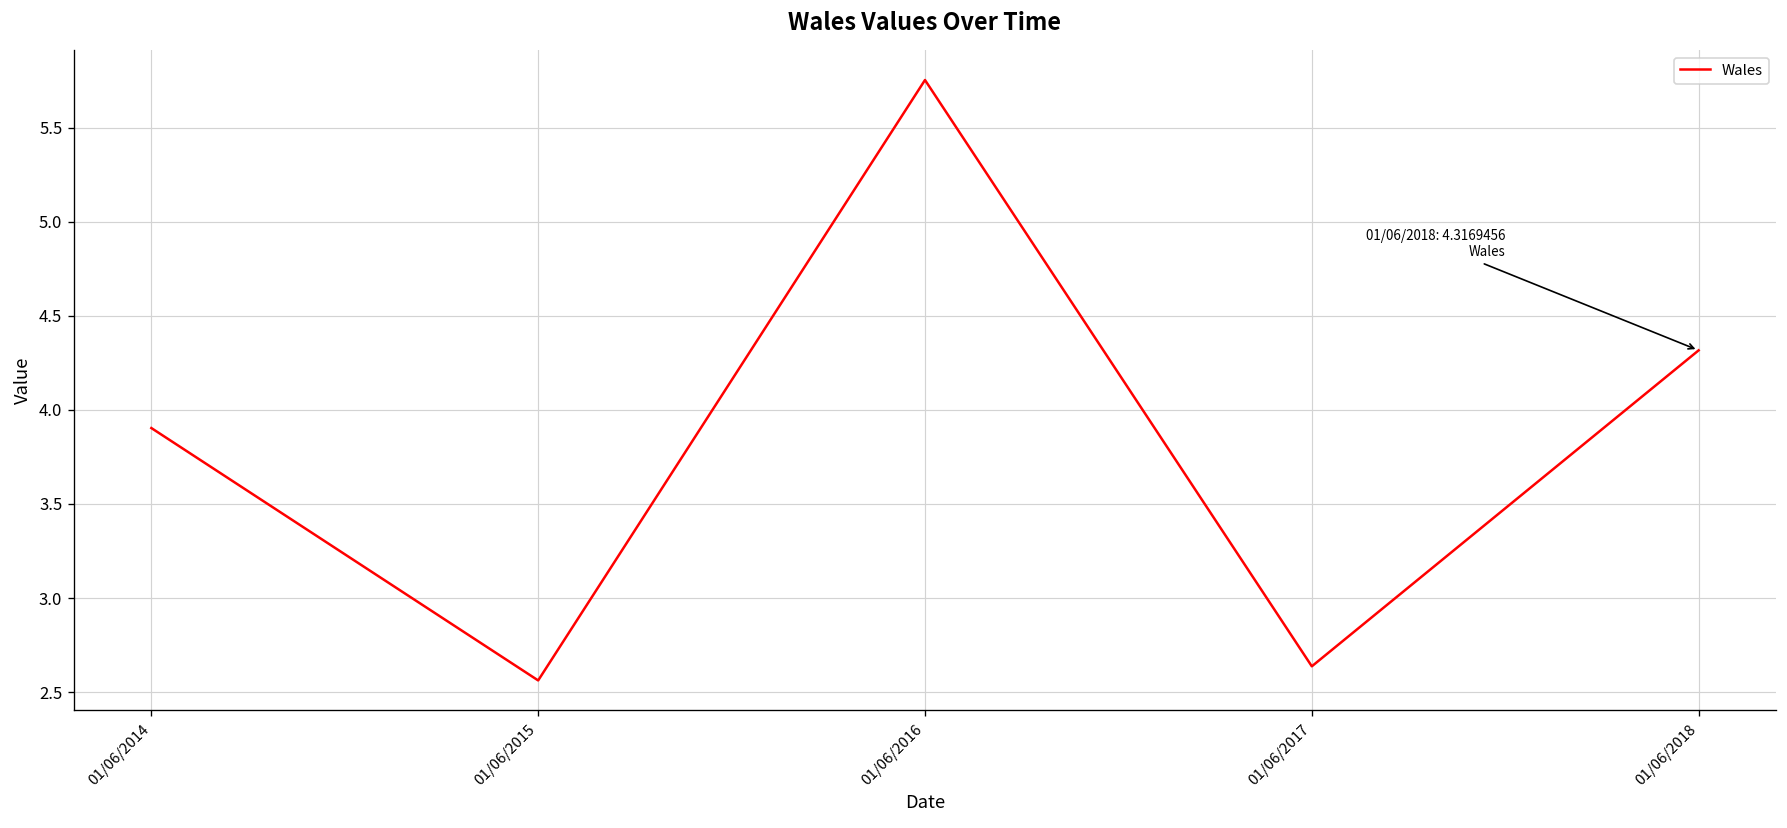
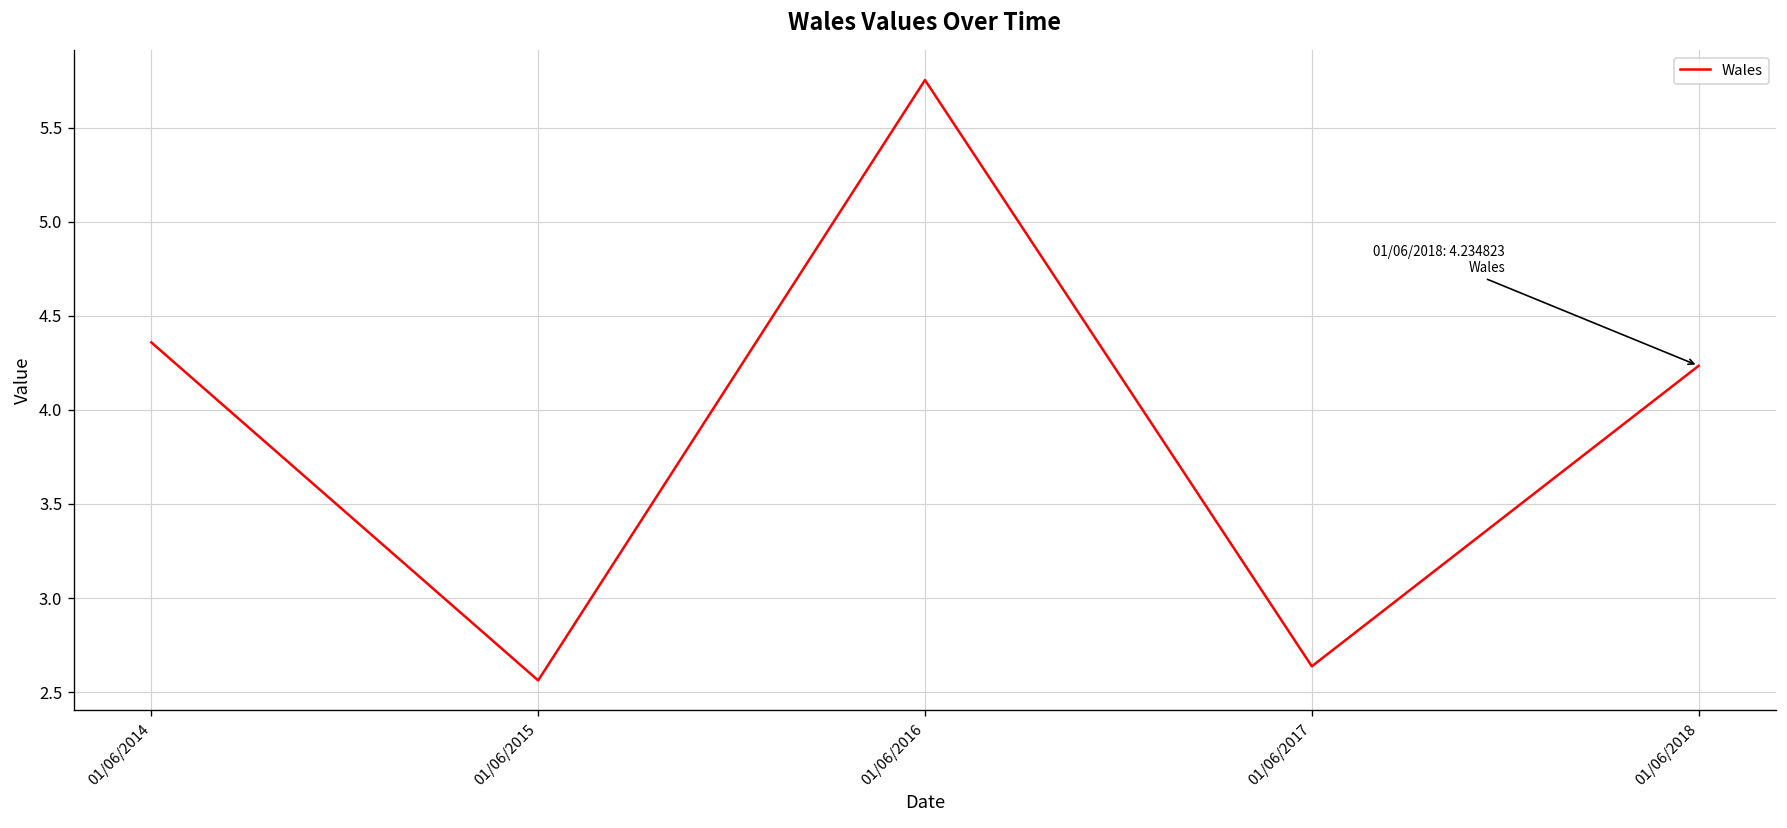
01/06/2014: 3.90 -> 4.36
01/06/2018: 4.3169456 -> 4.234823
